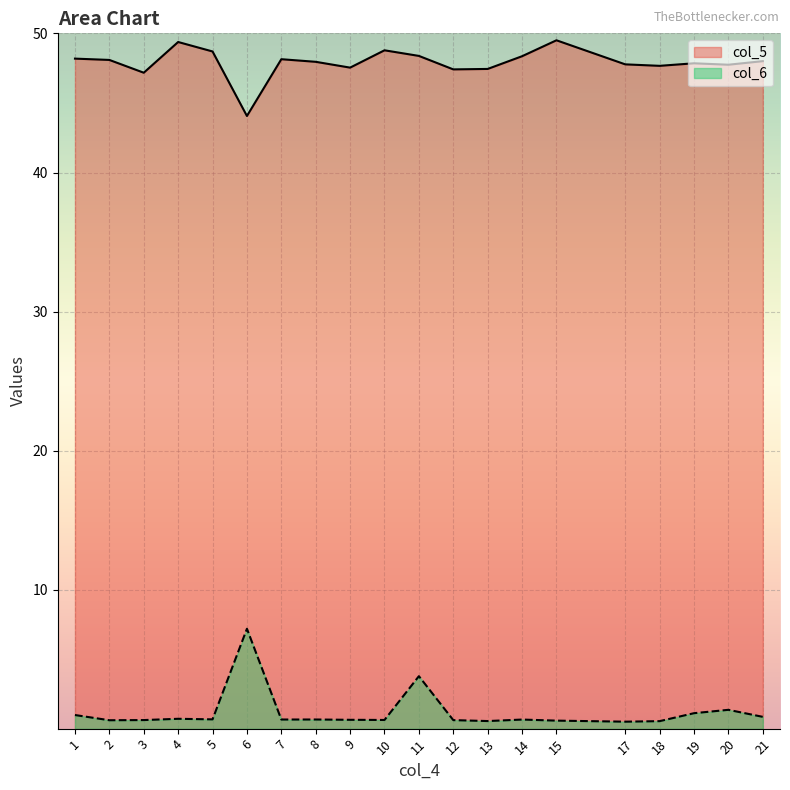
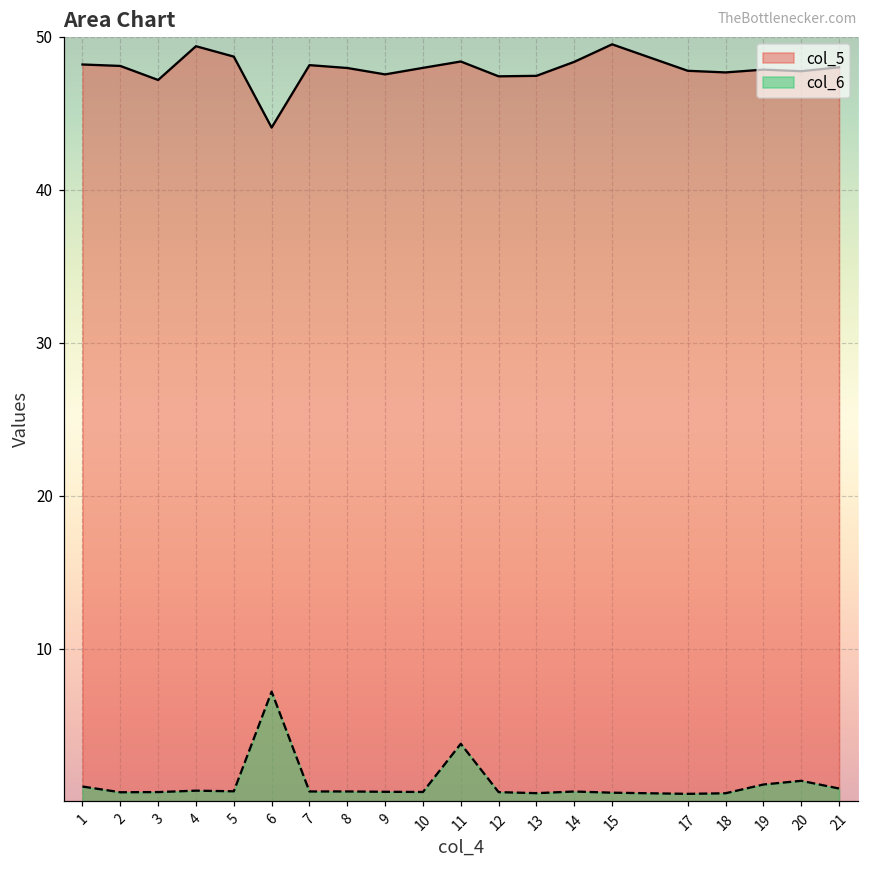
col_5, 10: 48.8 -> 48.0
